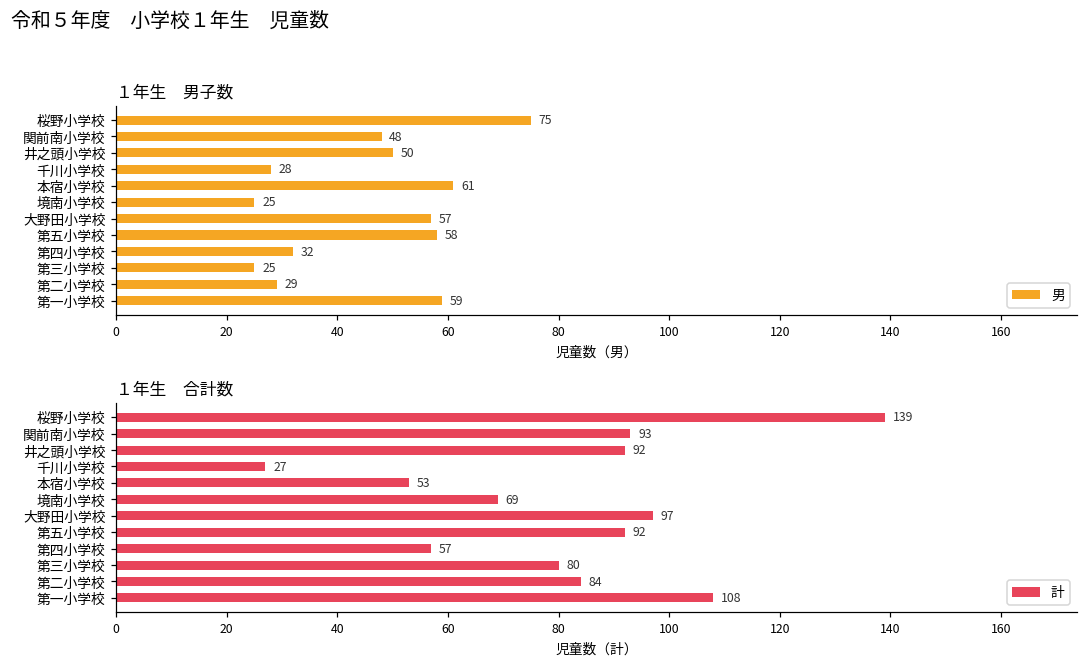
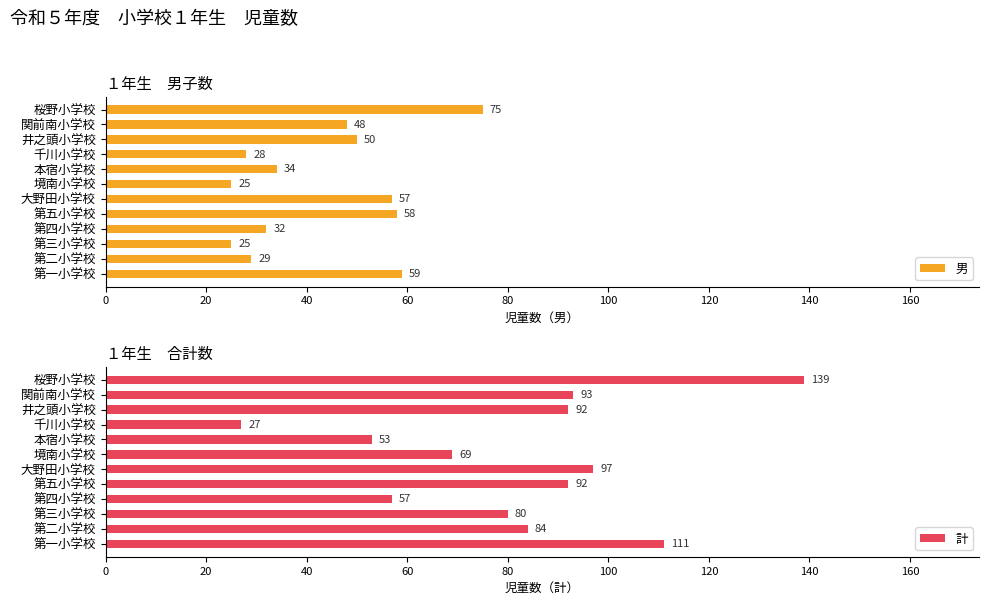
１年生 男子数, 本宿小学校: 61 -> 34
１年生 合計数, 第一小学校: 108 -> 111
